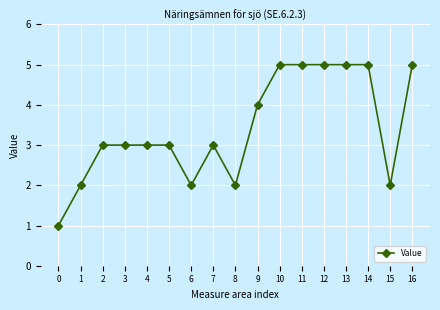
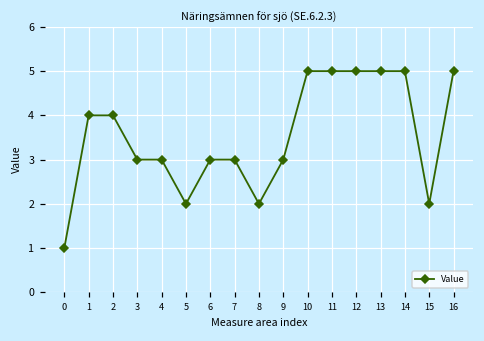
1: 2 -> 4
2: 3 -> 4
5: 3 -> 2
6: 2 -> 3
9: 4 -> 3
